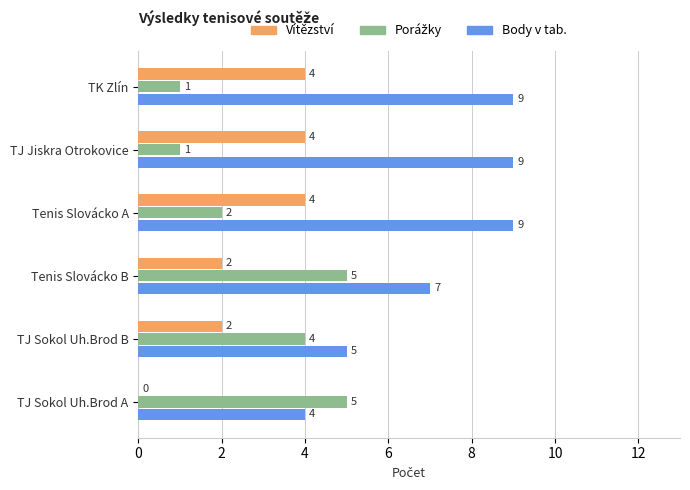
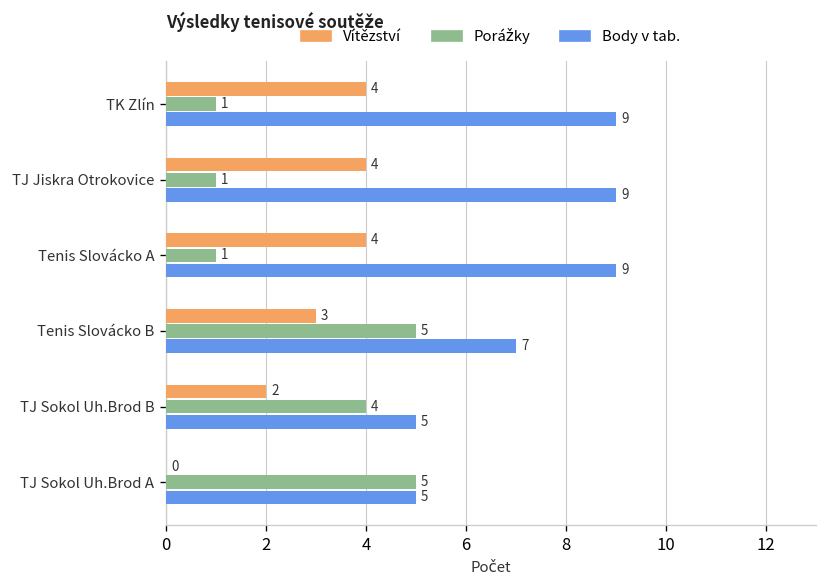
Porážky, Tenis Slovácko A: 2 -> 1
Vítězství, Tenis Slovácko B: 2 -> 3
Body v tab., TJ Sokol Uh.Brod A: 4 -> 5
